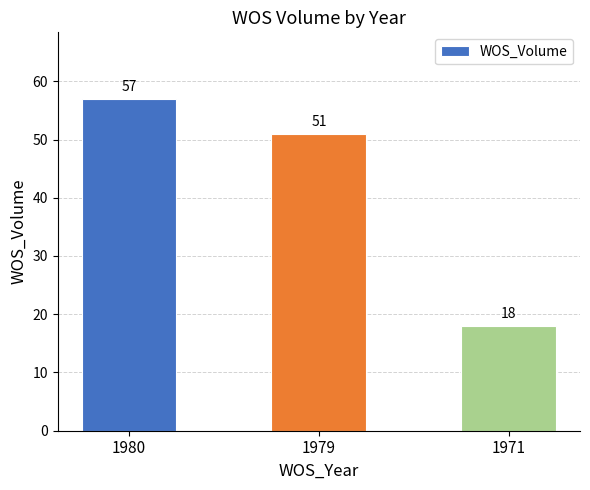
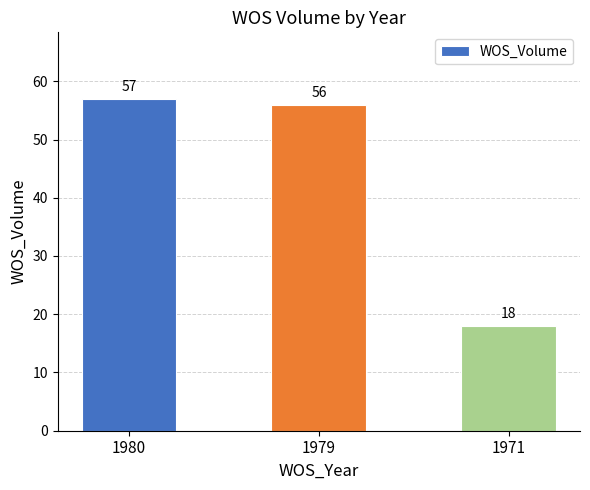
1979: 51 -> 56
